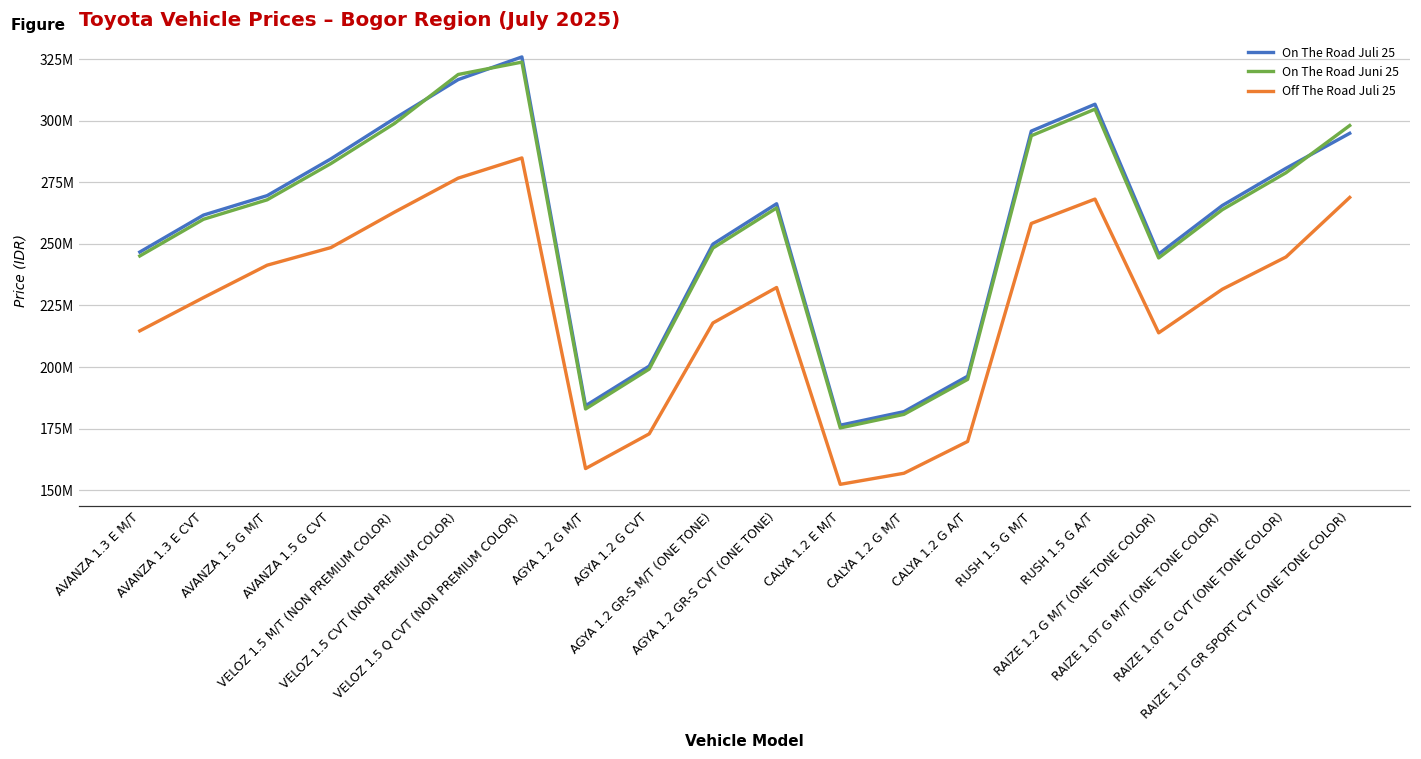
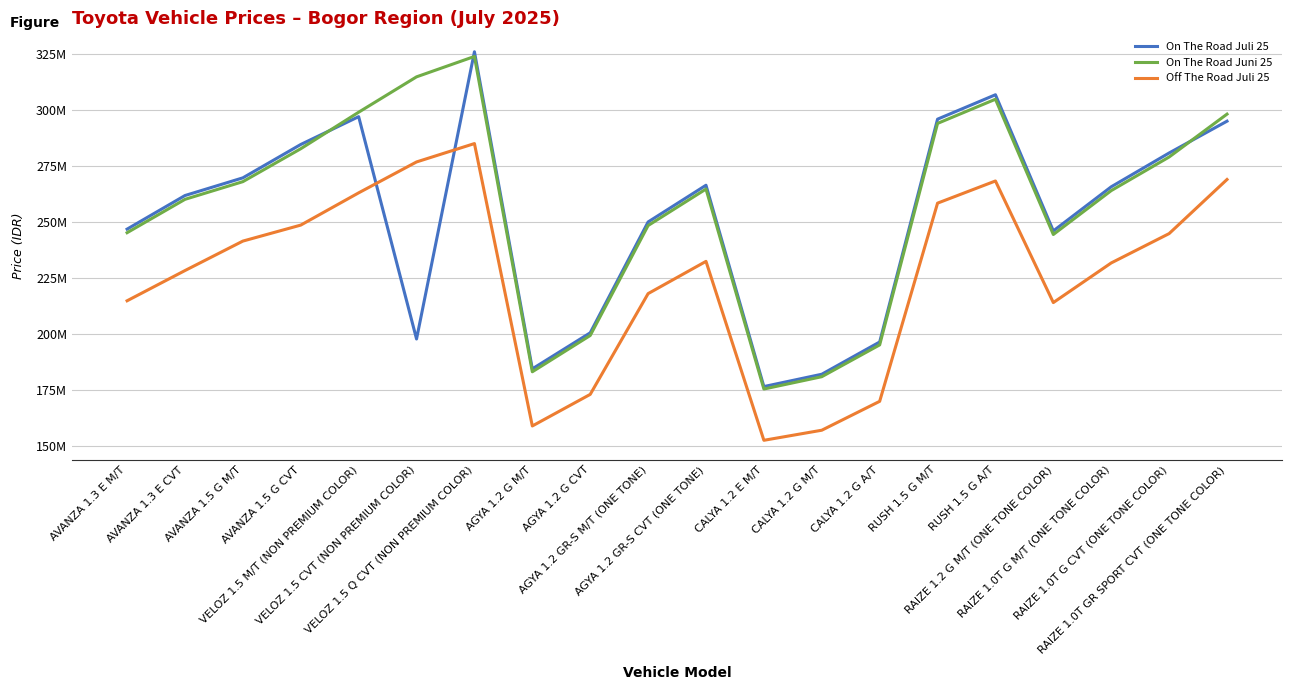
On The Road Juli 25, VELOZ 1.5 M/T (NON PREMIUM COLOR): 301000000 -> 297000000
On The Road Juli 25, VELOZ 1.5 CVT (NON PREMIUM COLOR): 317000000 -> 198000000
On The Road Juni 25, VELOZ 1.5 CVT (NON PREMIUM COLOR): 319000000 -> 315000000
